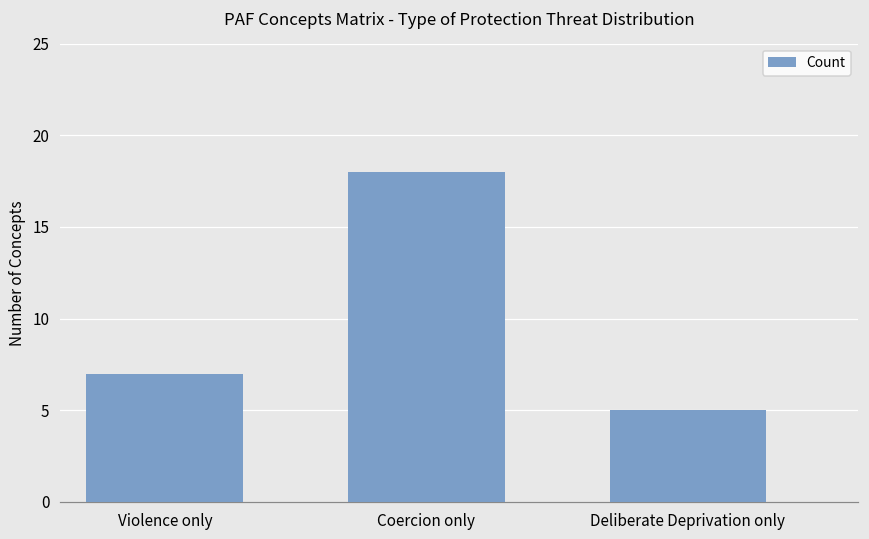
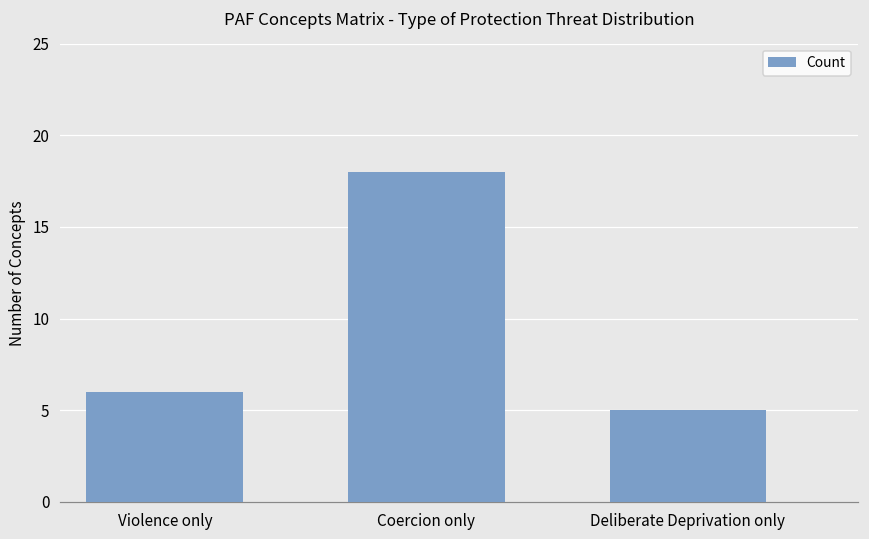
Violence only: 7 -> 6
